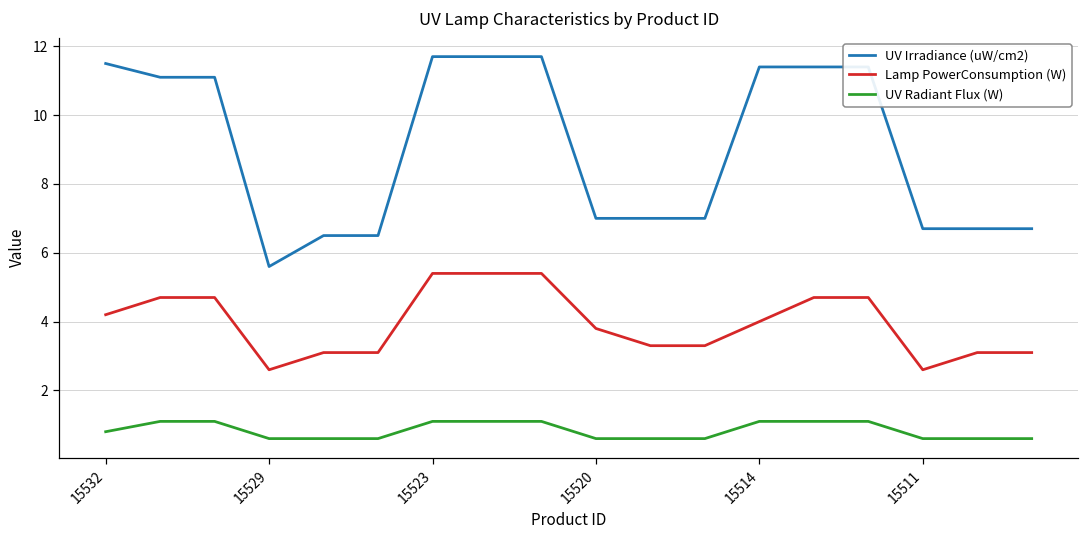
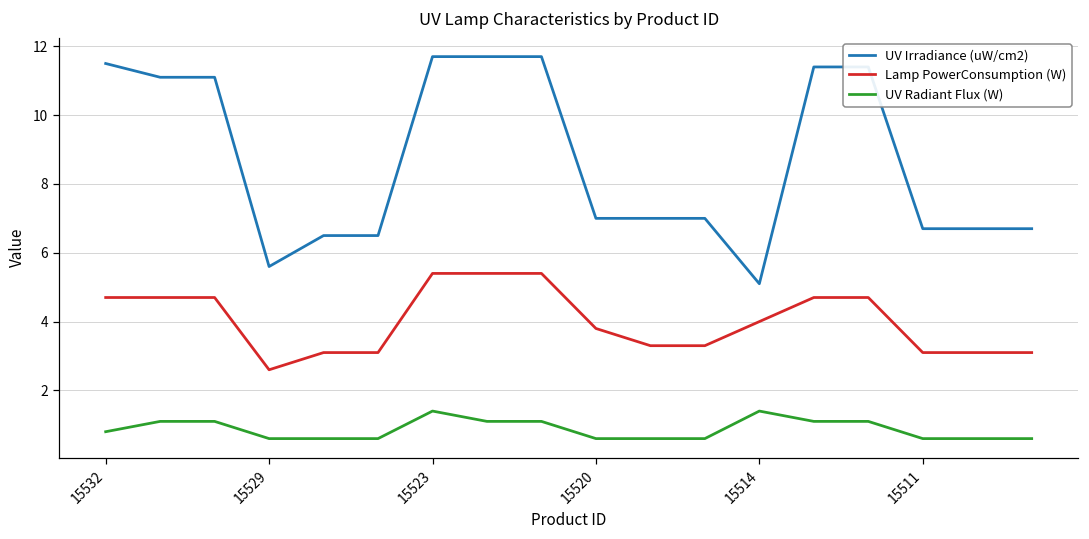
Lamp PowerConsumption (W), 15532: 4.2 -> 4.7
UV Radiant Flux (W), 15523: 1.1 -> 1.4
UV Irradiance (uW/cm2), 15514: 11.4 -> 5.1
UV Radiant Flux (W), 15514: 1.1 -> 1.4
Lamp PowerConsumption (W), 15511: 2.6 -> 3.1
